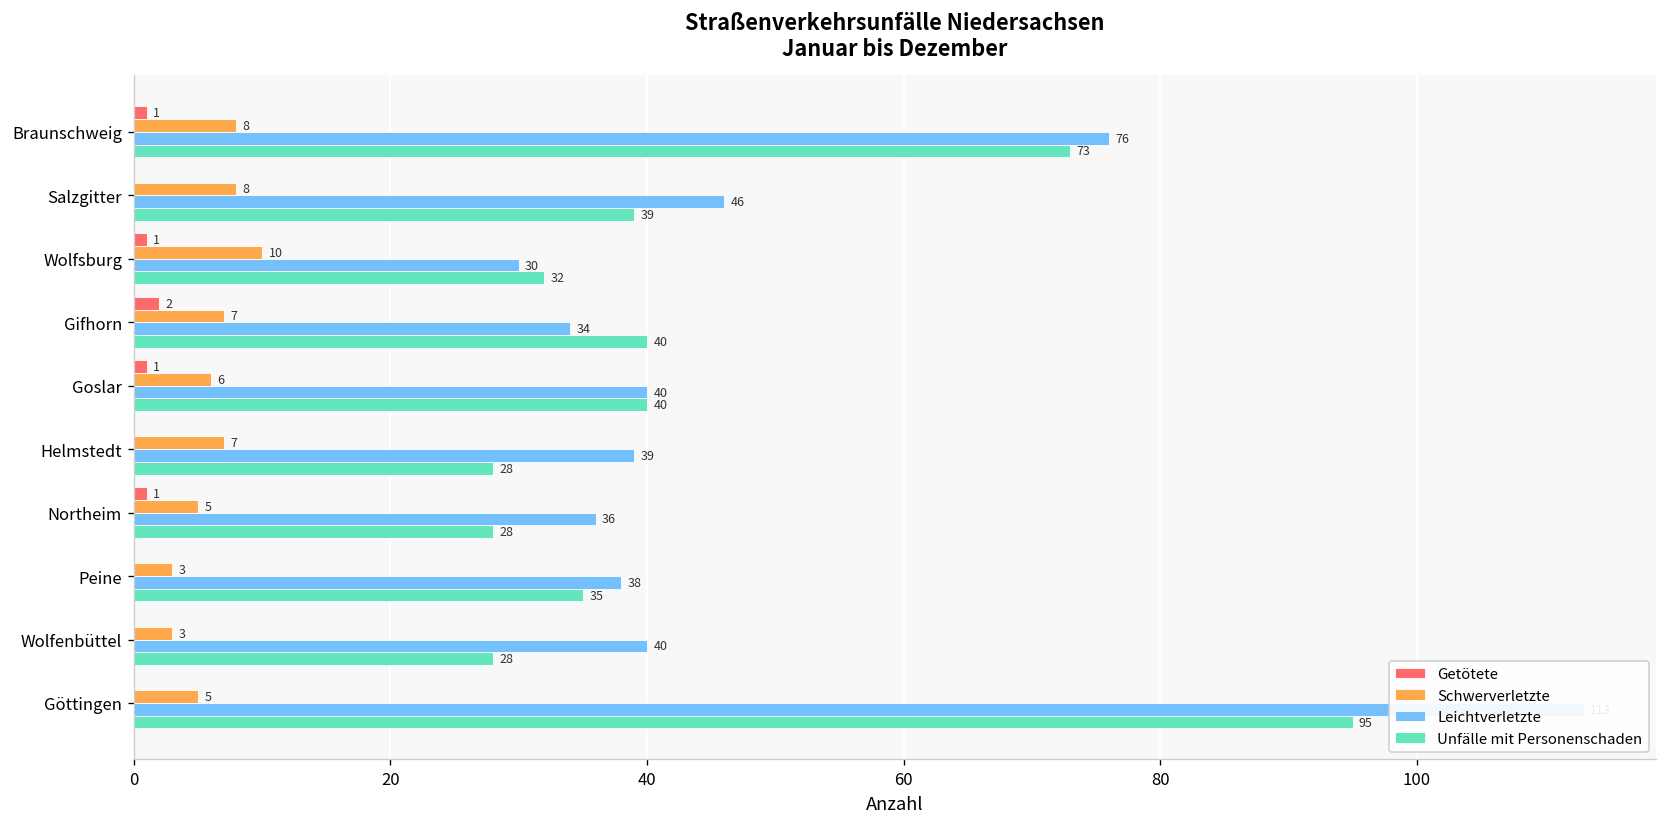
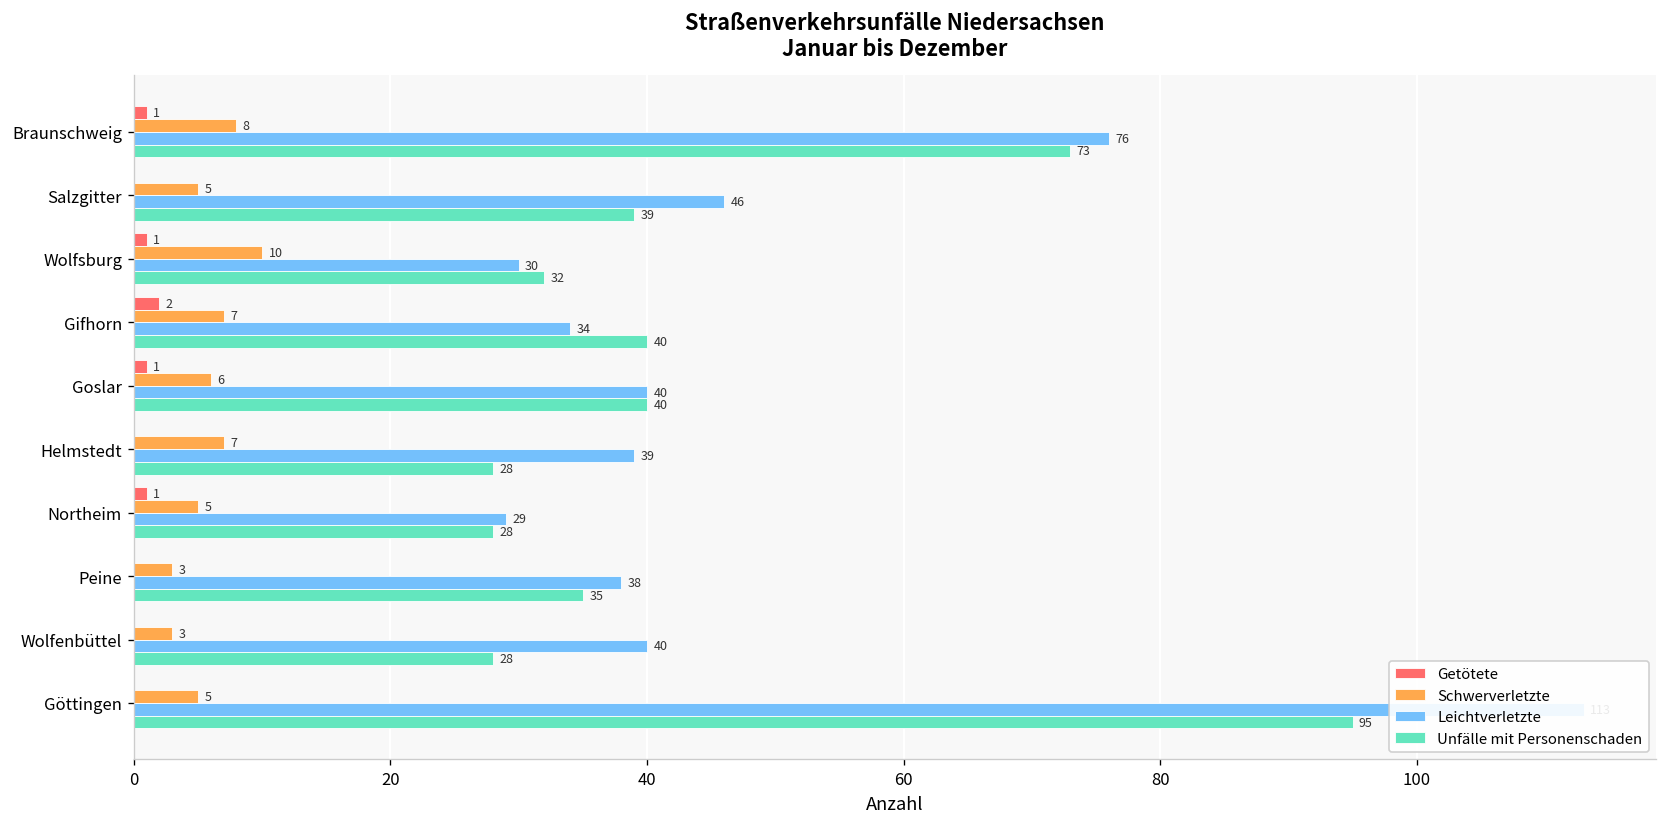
Schwerverletzte, Salzgitter: 8 -> 5
Leichtverletzte, Northeim: 36 -> 29
